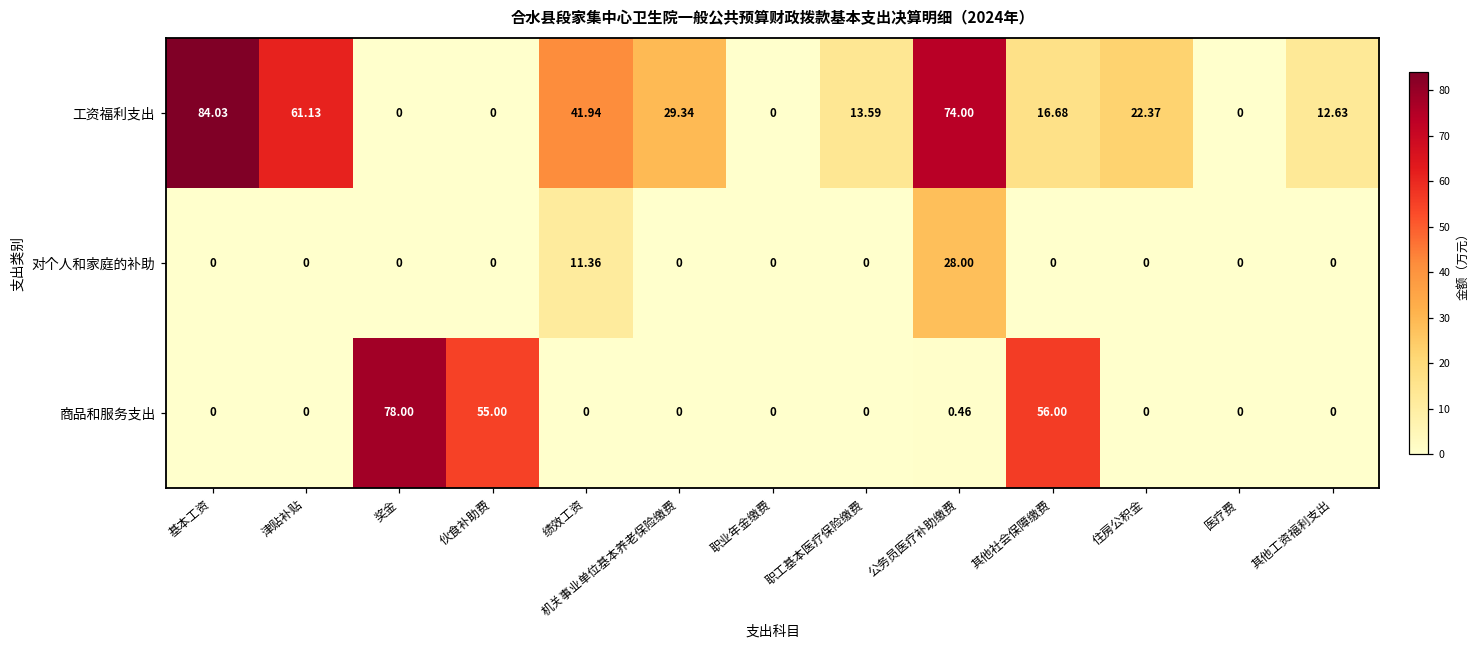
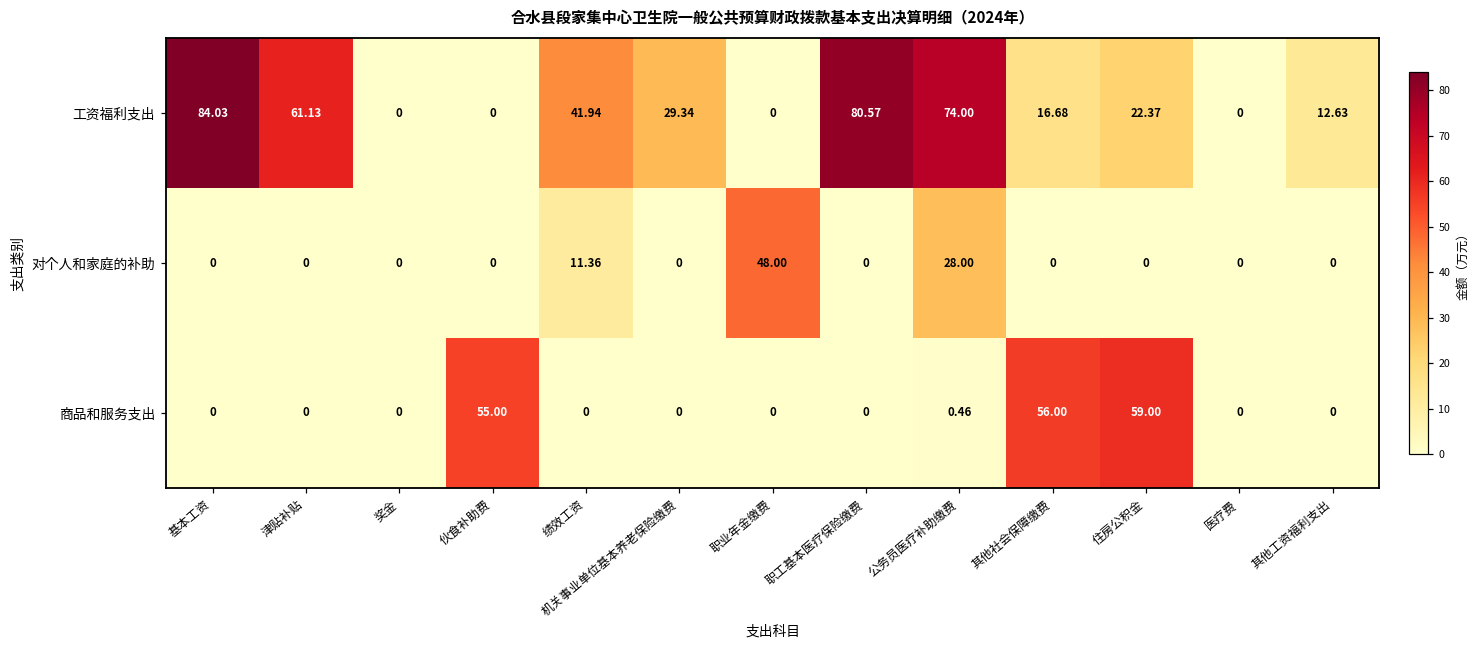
工资福利支出, 职工基本医疗保险缴费: 13.59 -> 80.57
对个人和家庭的补助, 职业年金缴费: 0 -> 48.00
商品和服务支出, 奖金: 78.00 -> 0
商品和服务支出, 住房公积金: 0 -> 59.00
